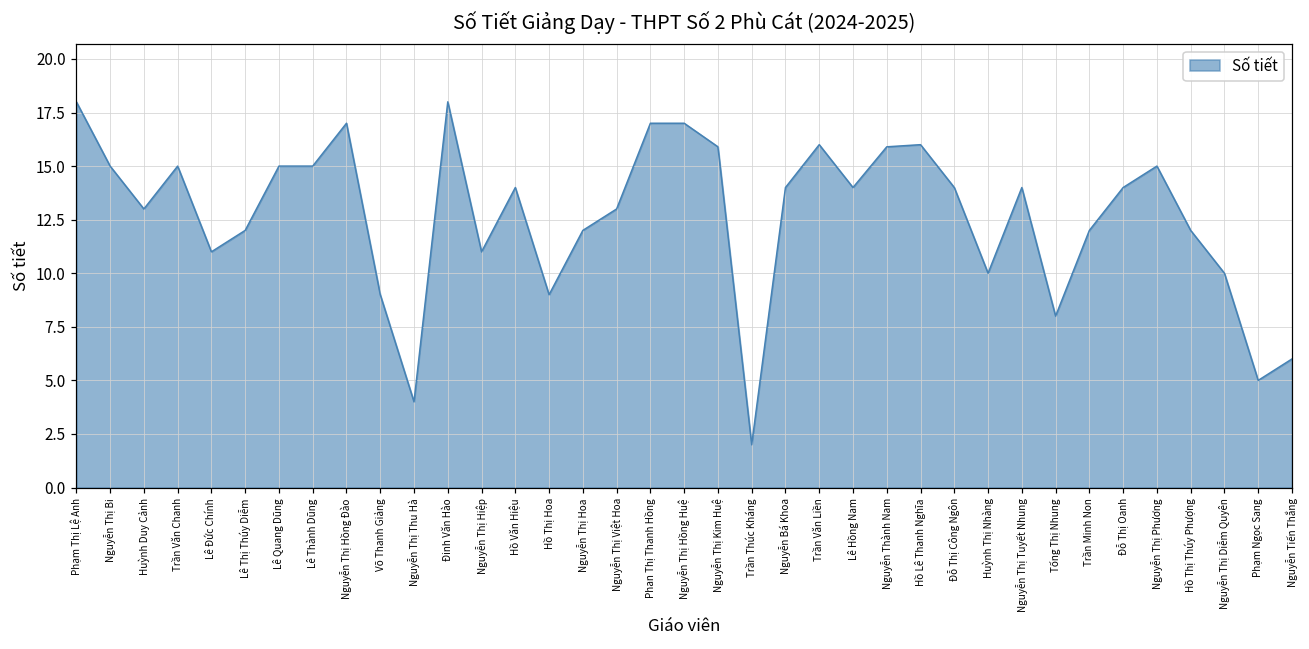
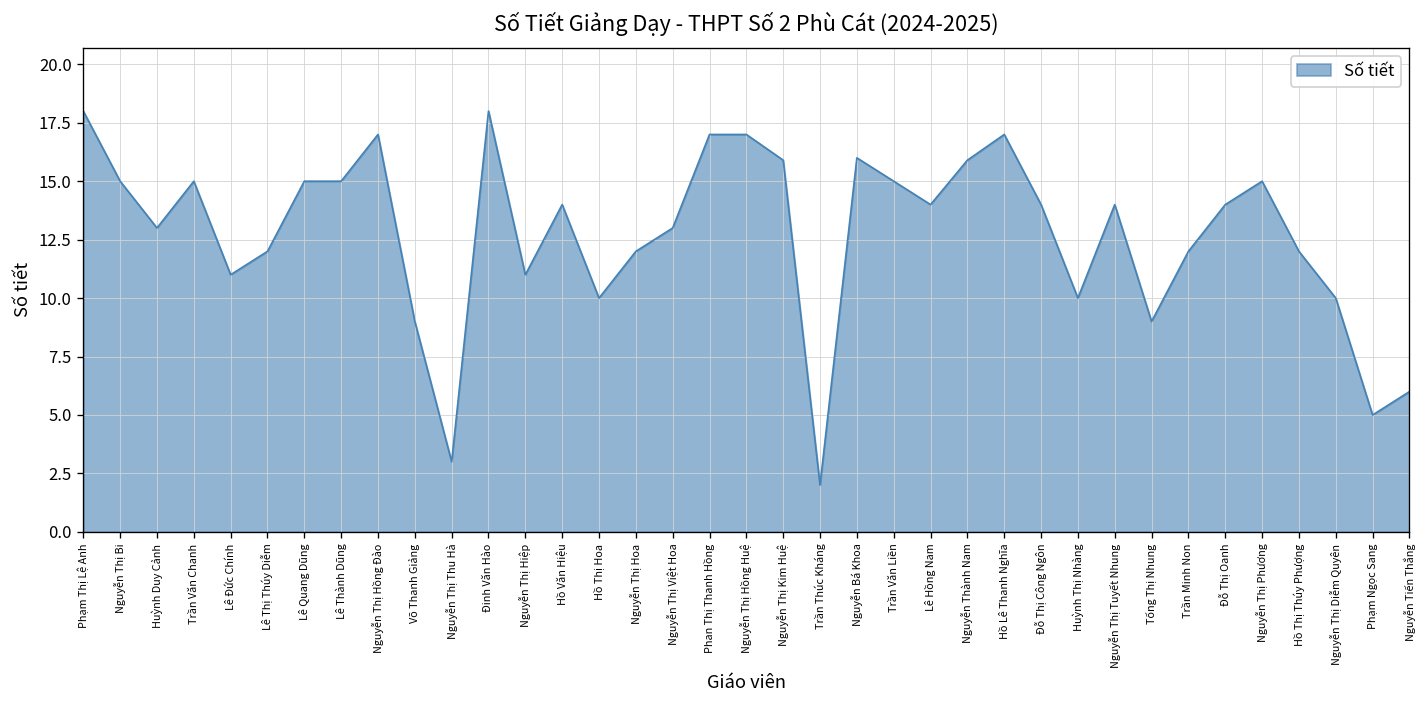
Nguyễn Thị Thu Hà: 4 -> 3
Hồ Thị Hoa: 9 -> 10
Nguyễn Bá Khoa: 14 -> 16
Trần Văn Liền: 16 -> 15
Hồ Lê Thanh Nghĩa: 16 -> 17
Tống Thị Nhung: 8 -> 9
